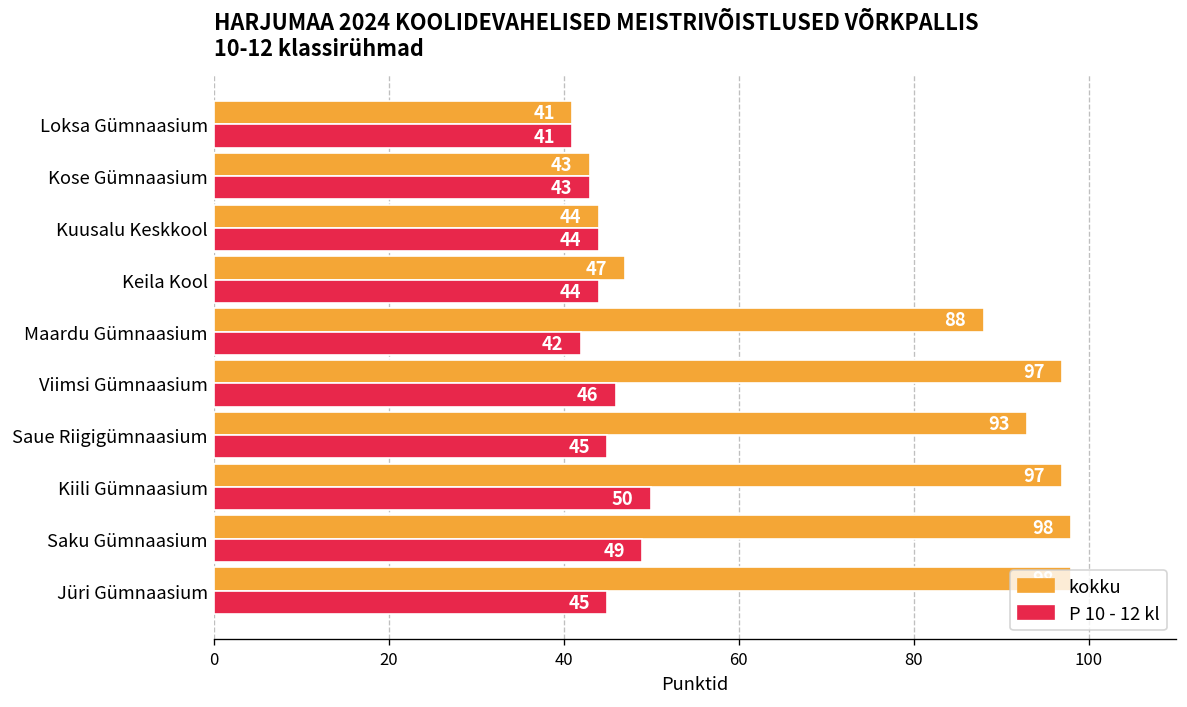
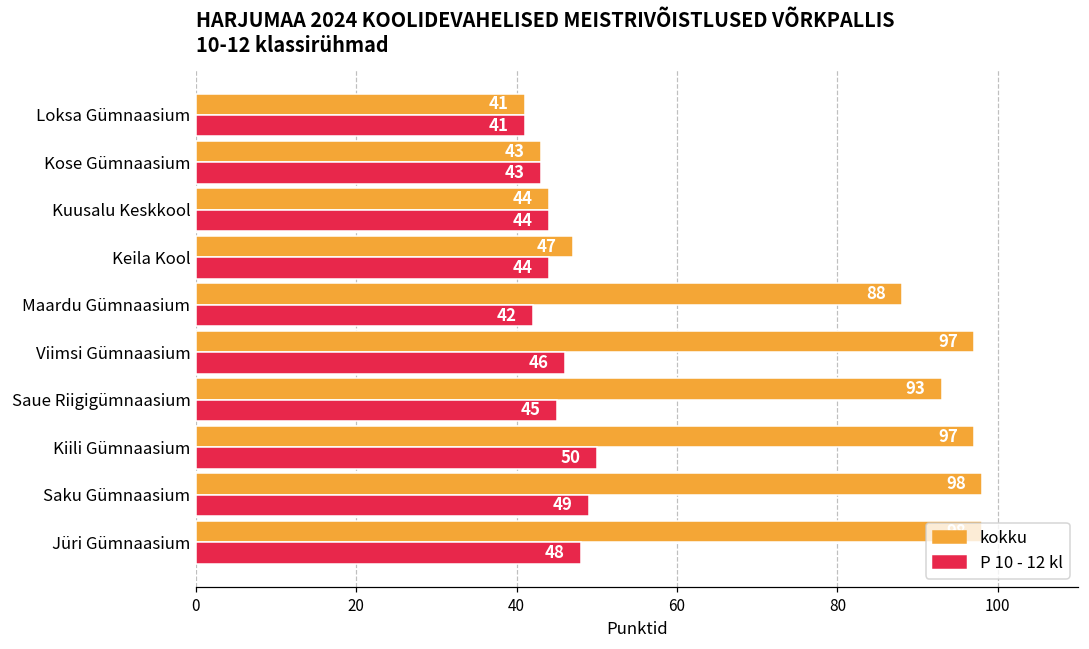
P 10 - 12 kl, Jüri Gümnaasium: 45 -> 48
